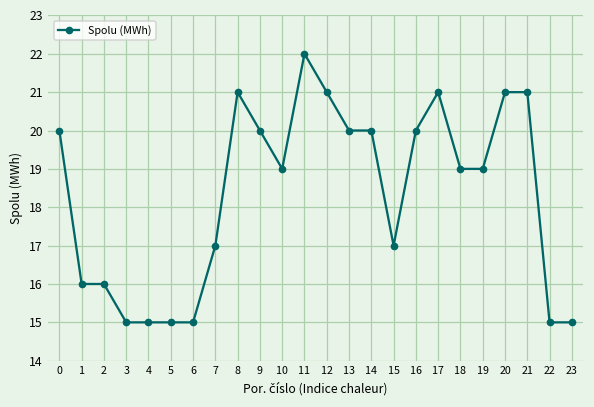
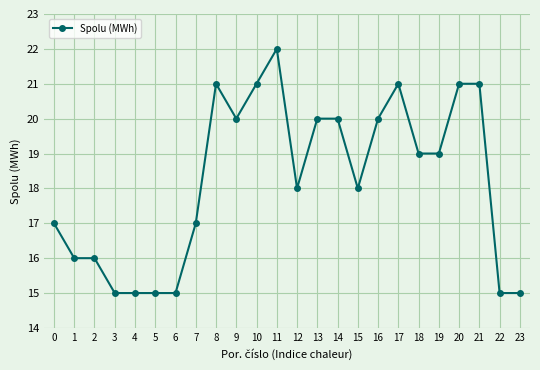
0: 20 -> 17
10: 19 -> 21
12: 21 -> 18
15: 17 -> 18
